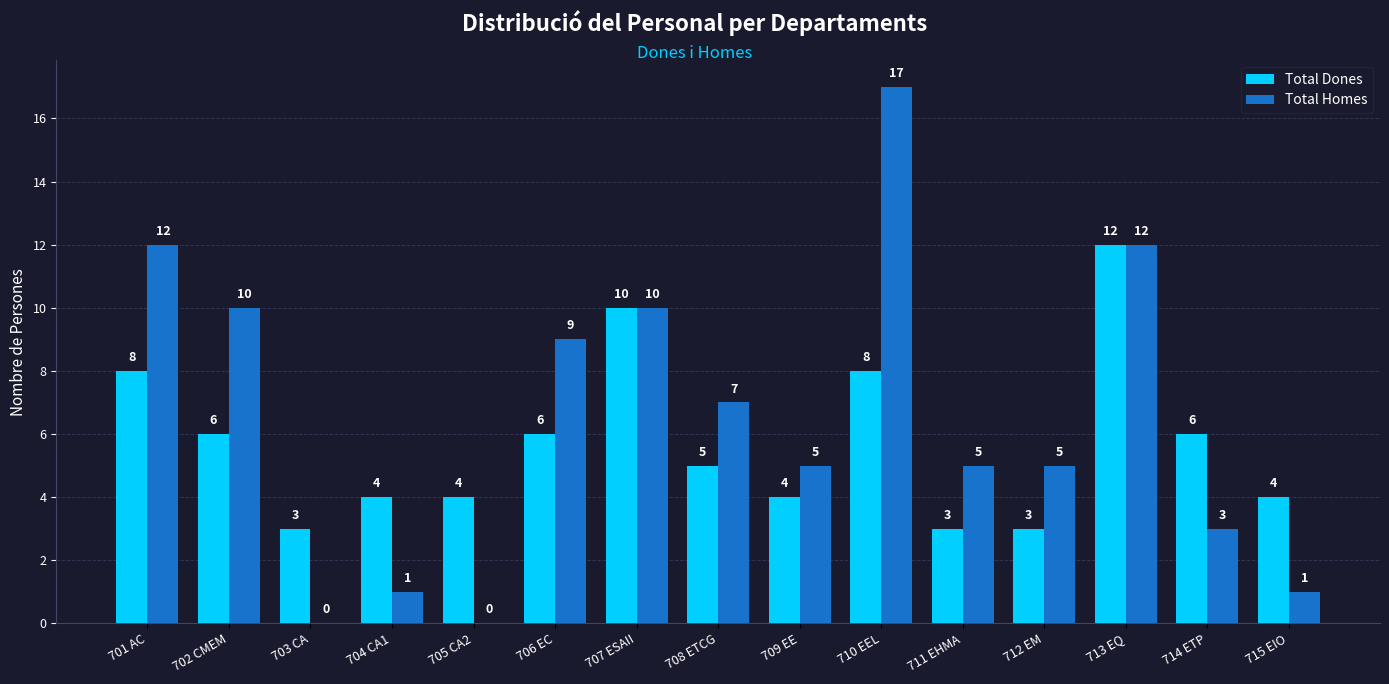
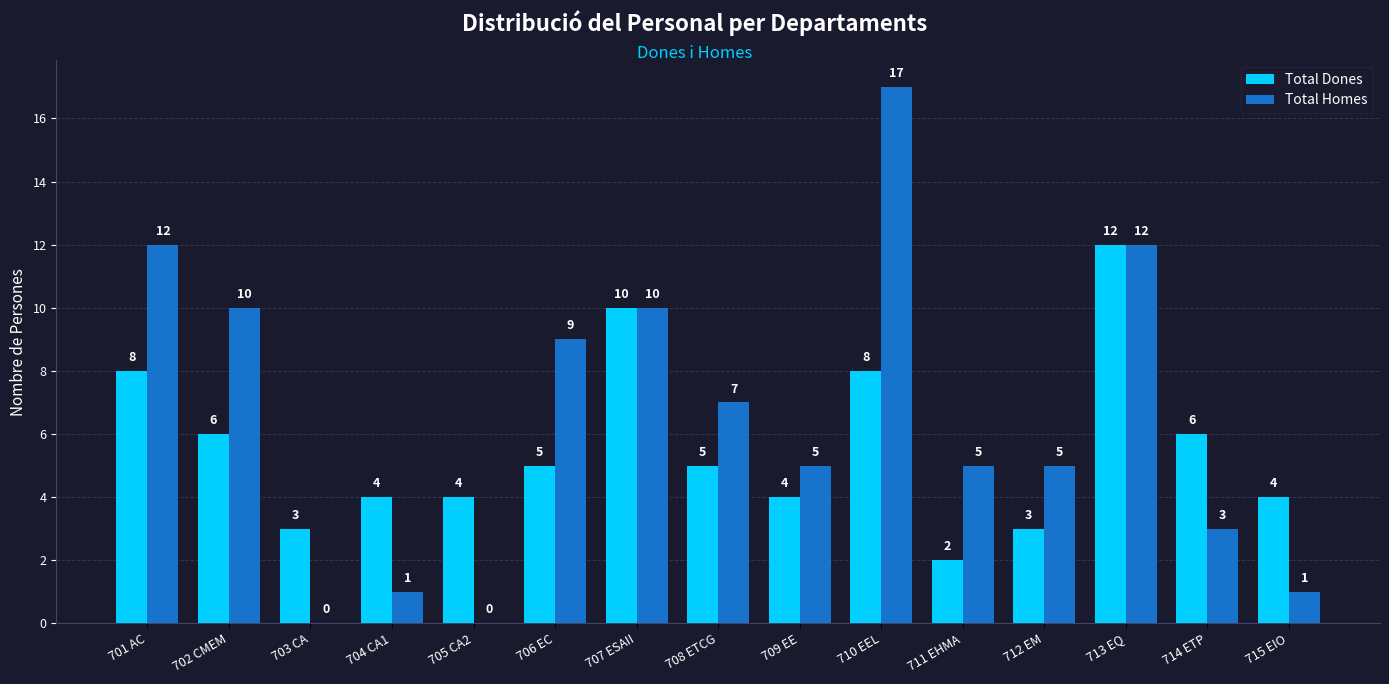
Total Dones, 706 EC: 6 -> 5
Total Dones, 711 EHMA: 3 -> 2
